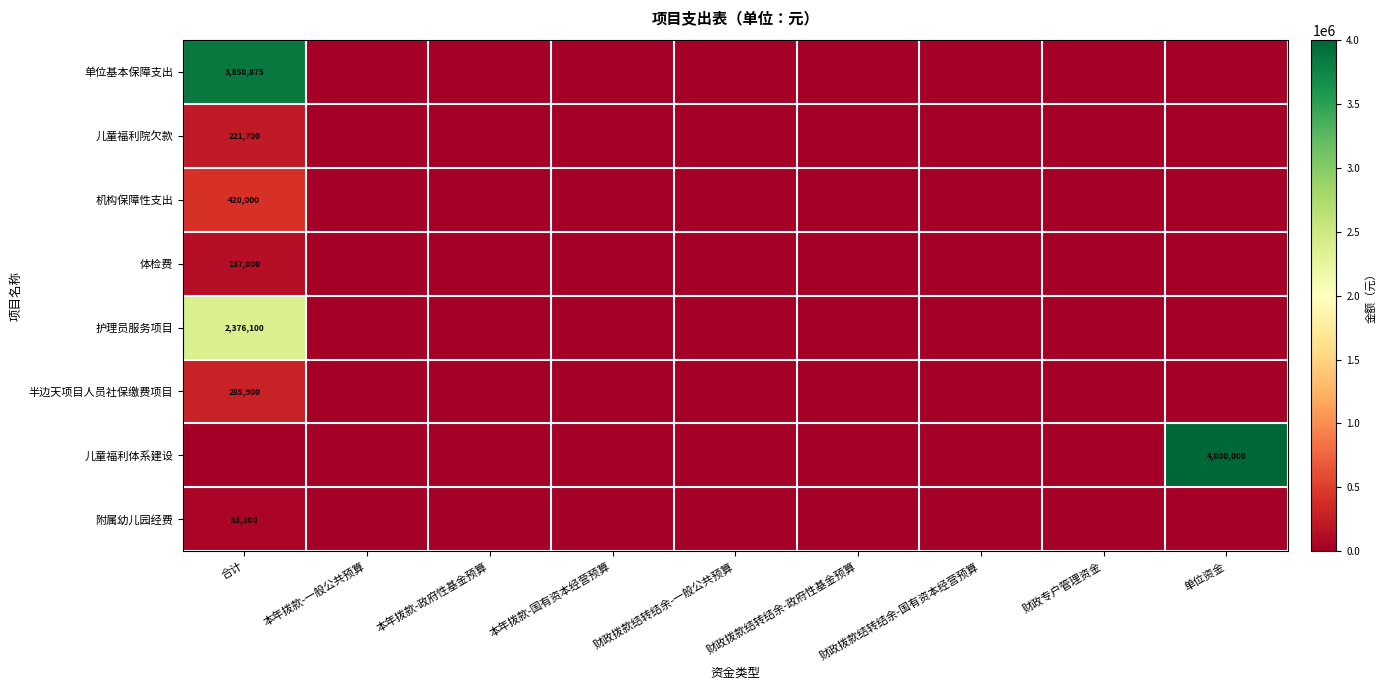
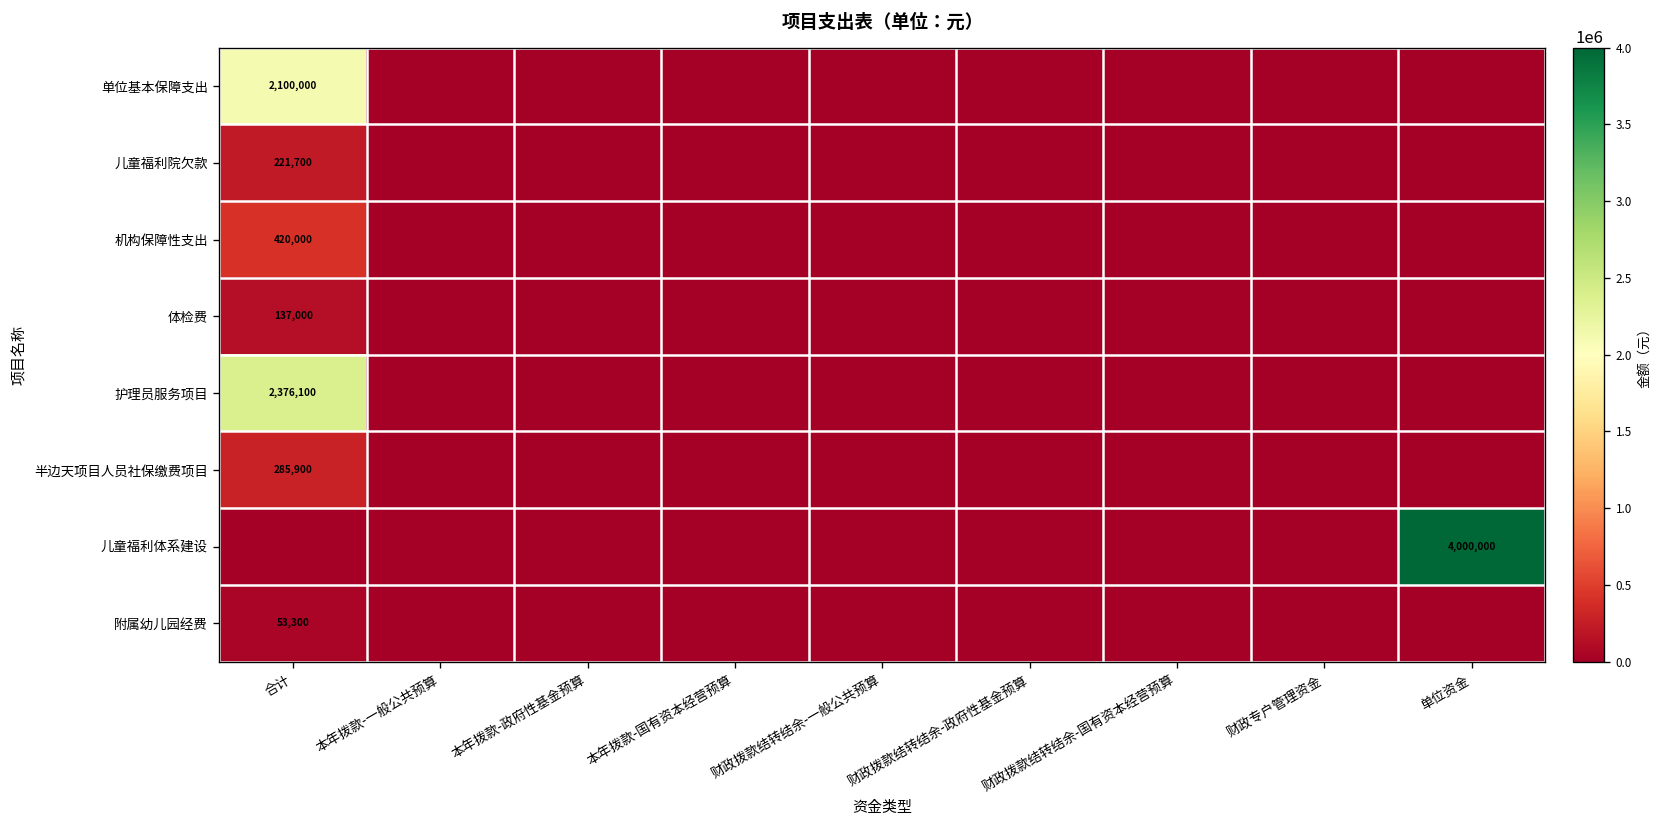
单位基本保障支出, 合计: 3,850,875 -> 2,100,000
